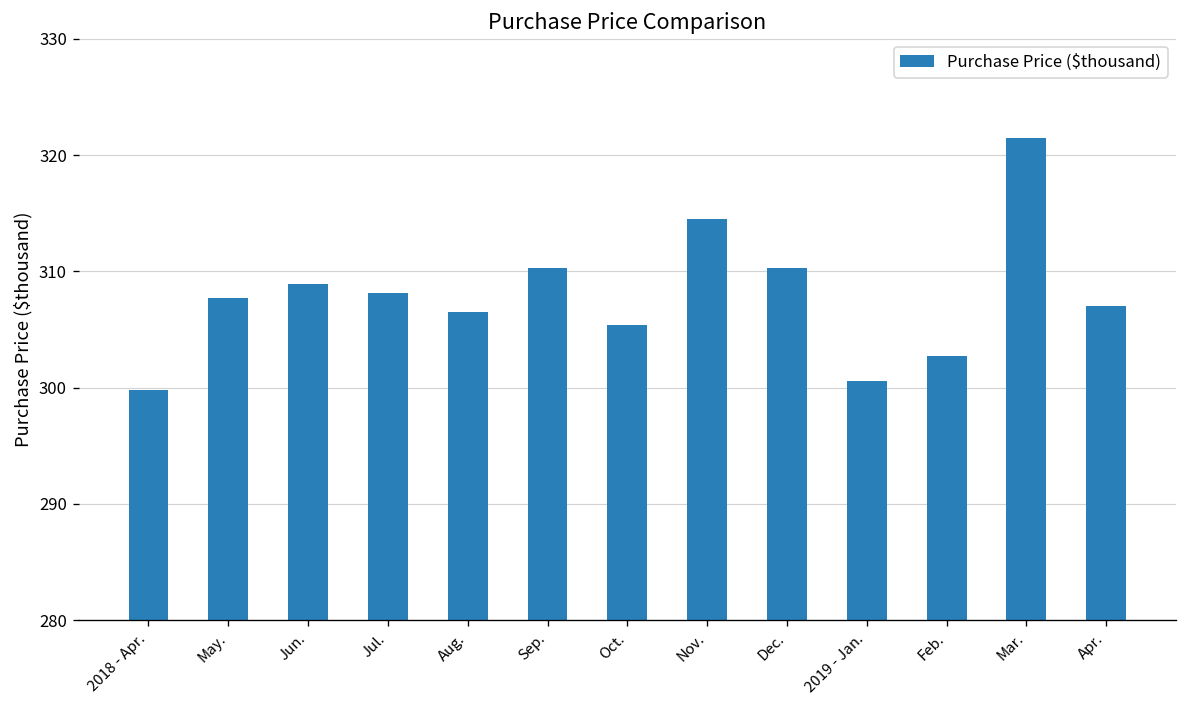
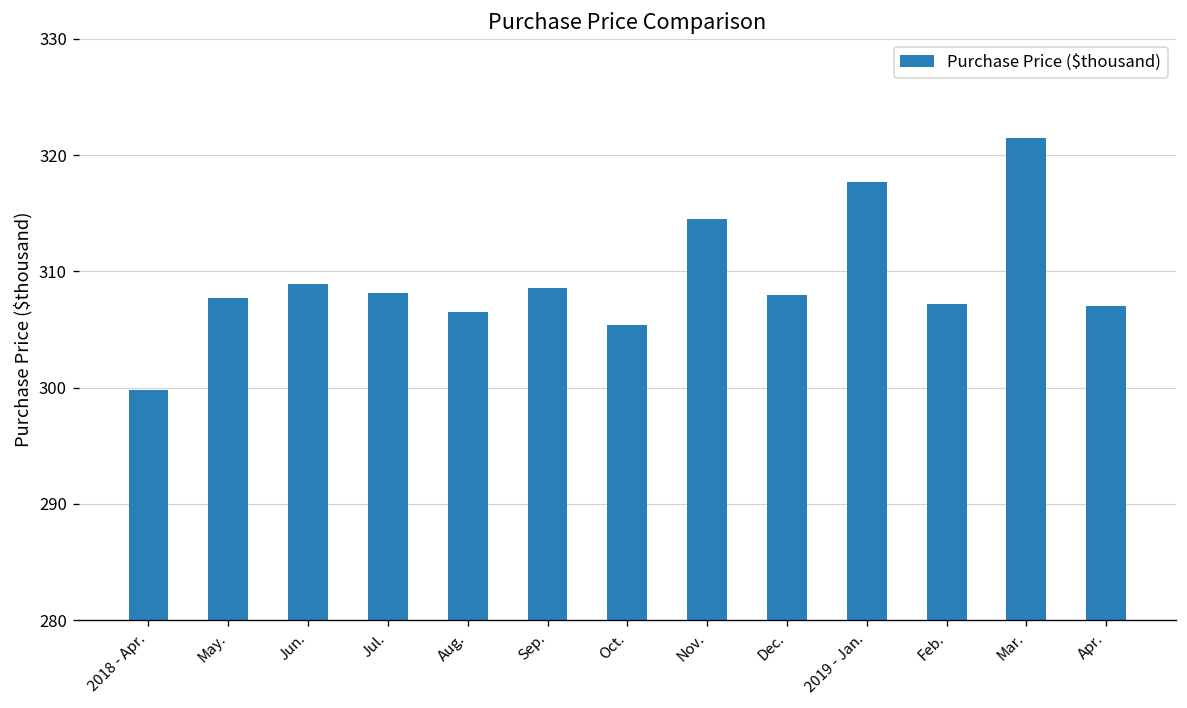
Sep.: 310 -> 309
Dec.: 310 -> 308
2019 - Jan.: 301 -> 318
Feb.: 303 -> 307
